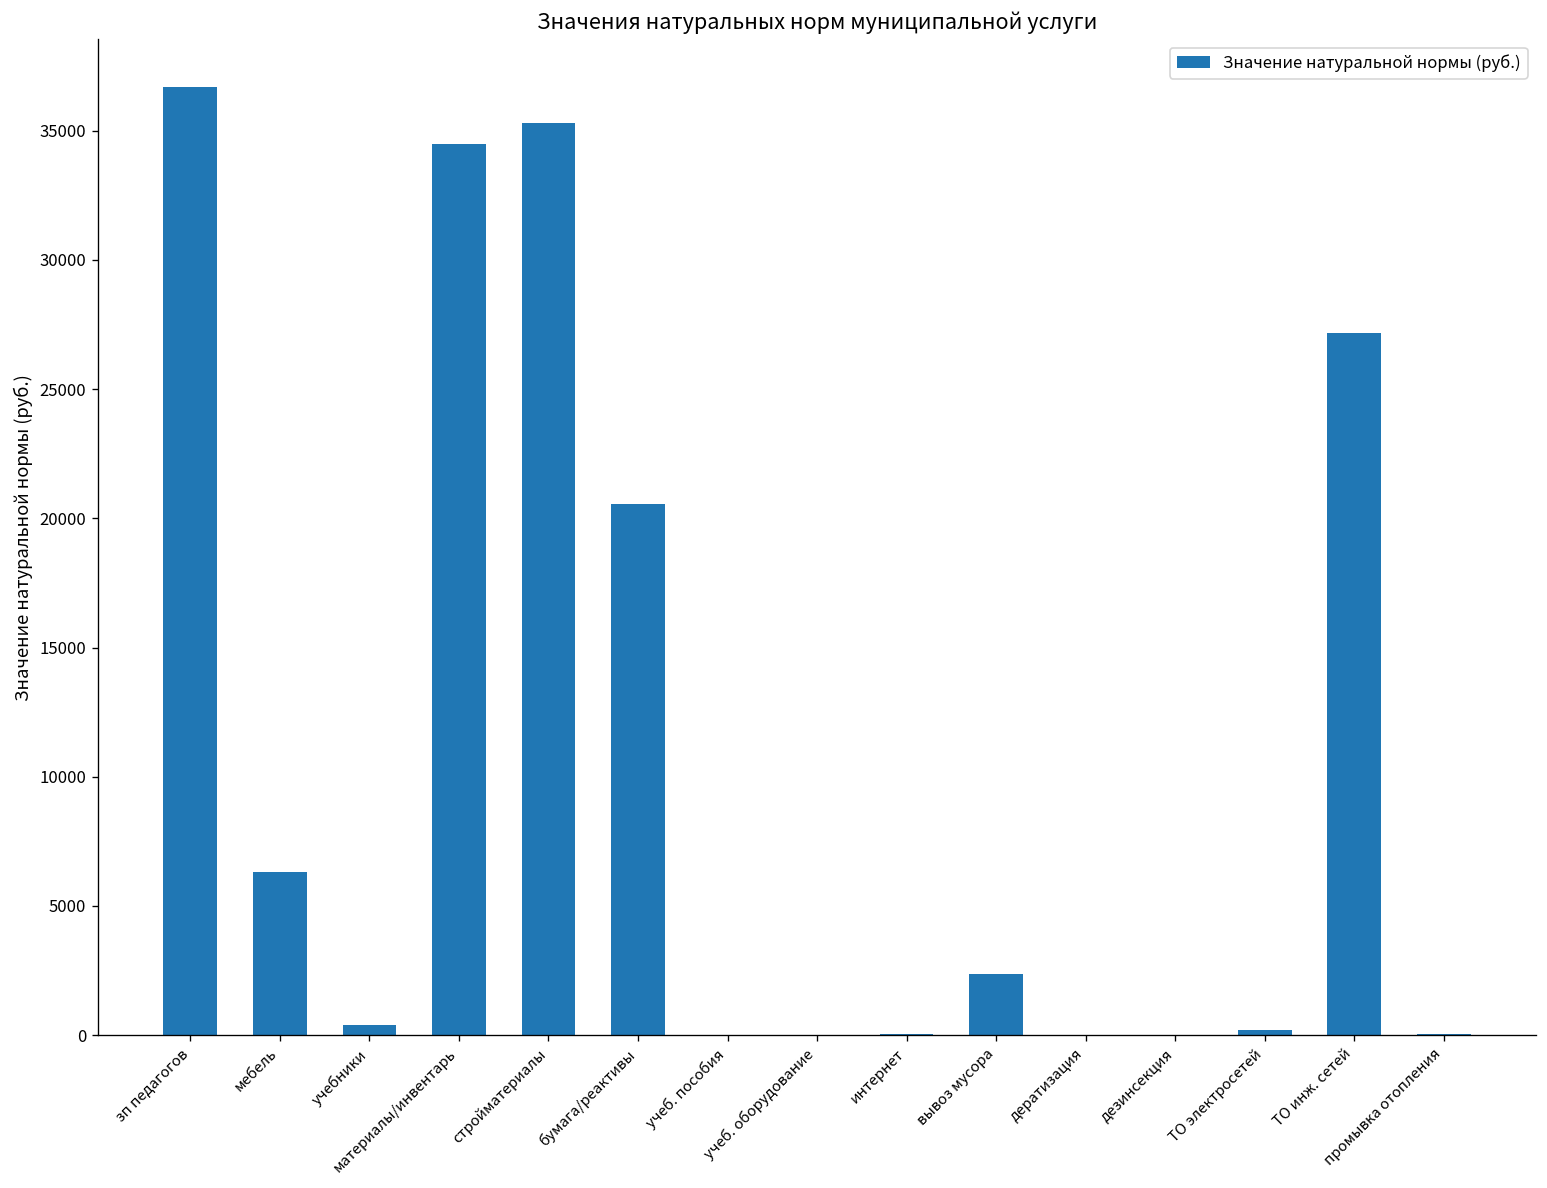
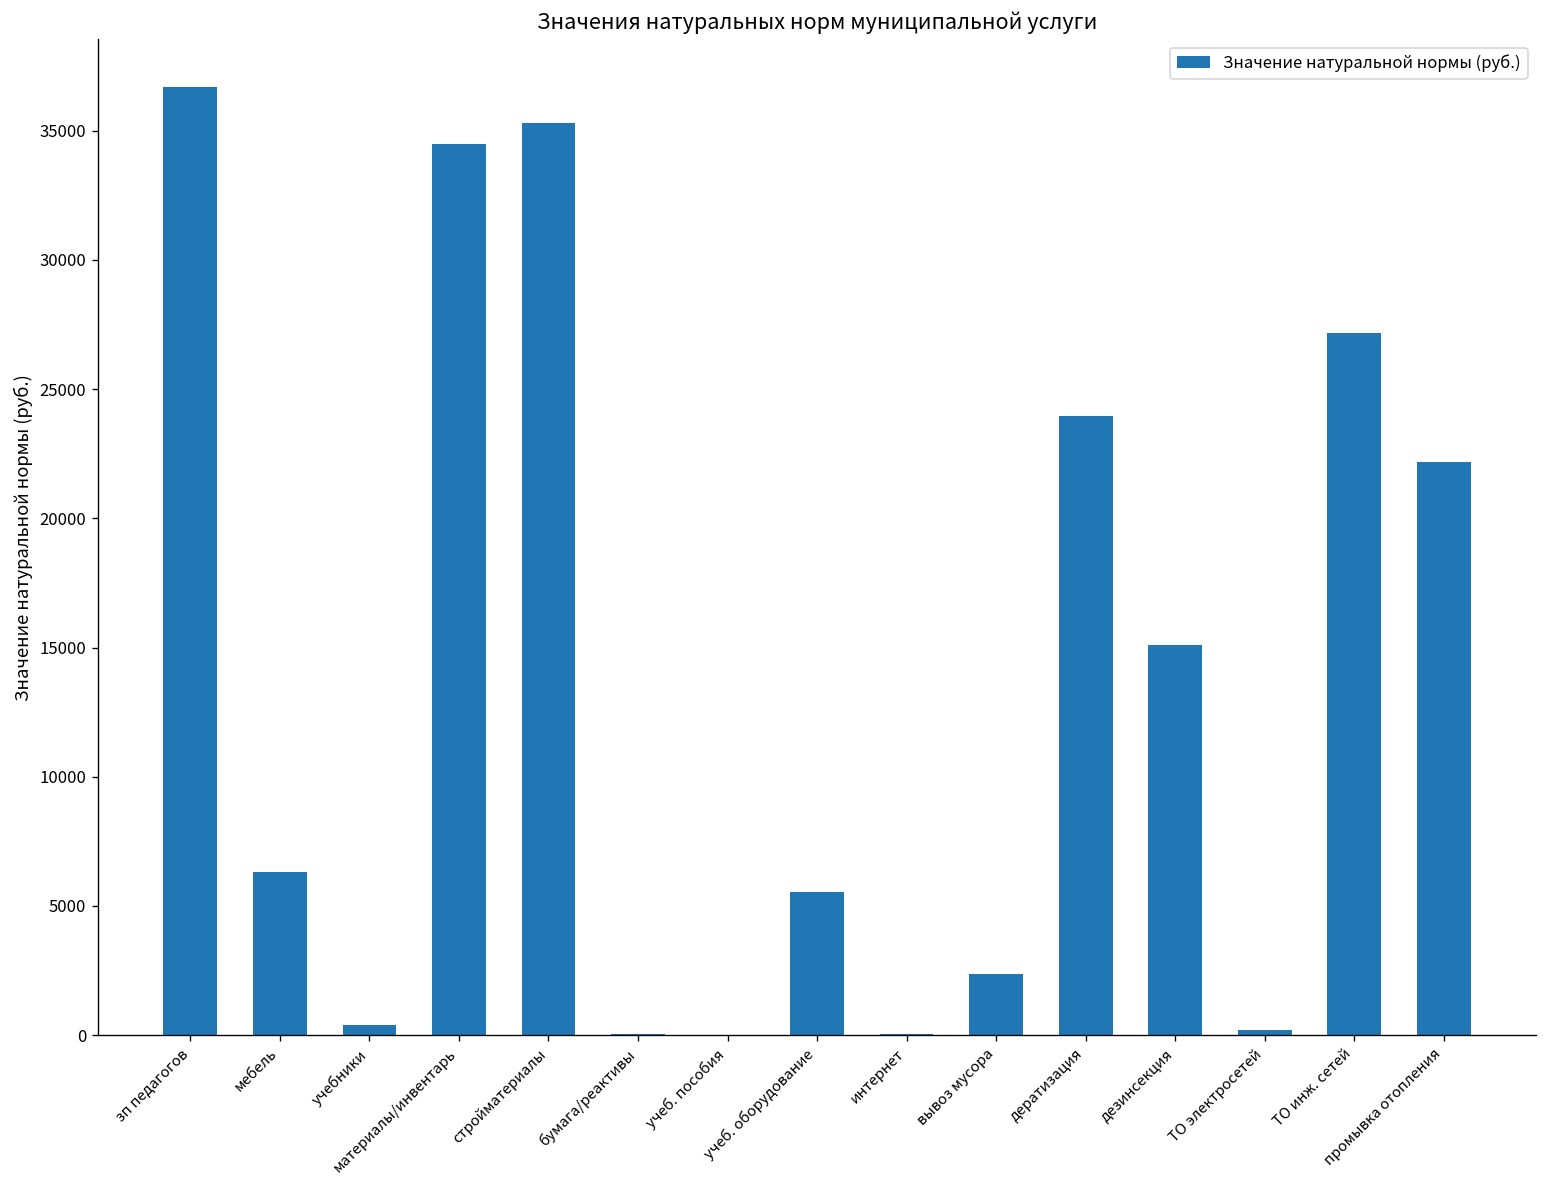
бумага/реактивы: 20500 -> 0
учеб. оборудование: 0 -> 5500
дератизация: 0 -> 24000
дезинсекция: 0 -> 15100
промывка отопления: 0 -> 22200
